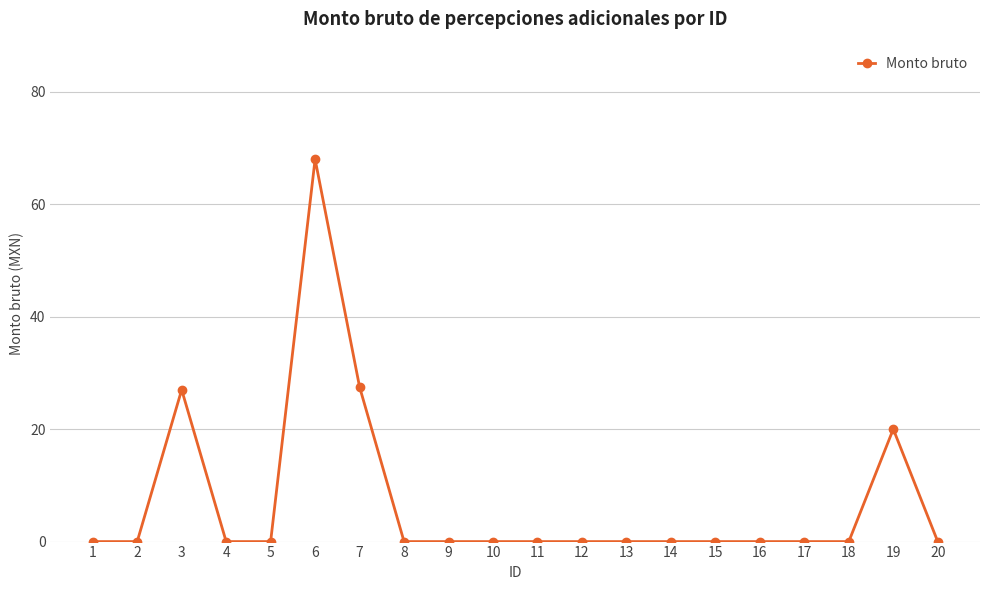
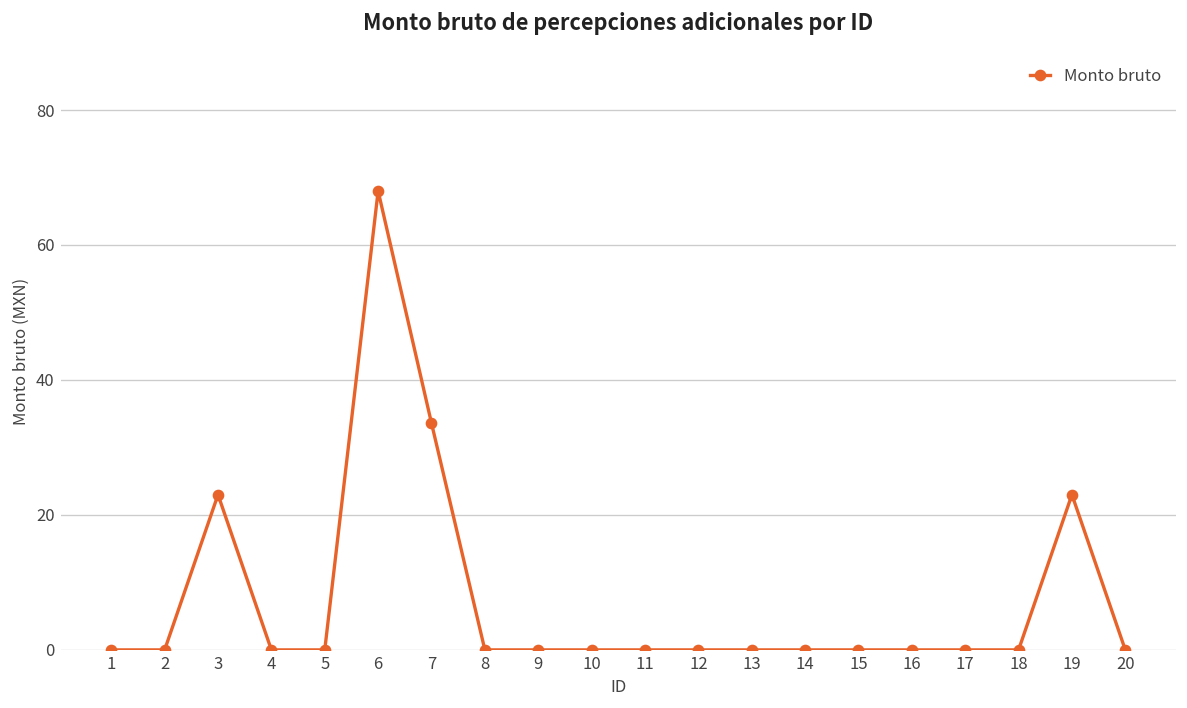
3: 27 -> 23
7: 28 -> 34
19: 20 -> 23
